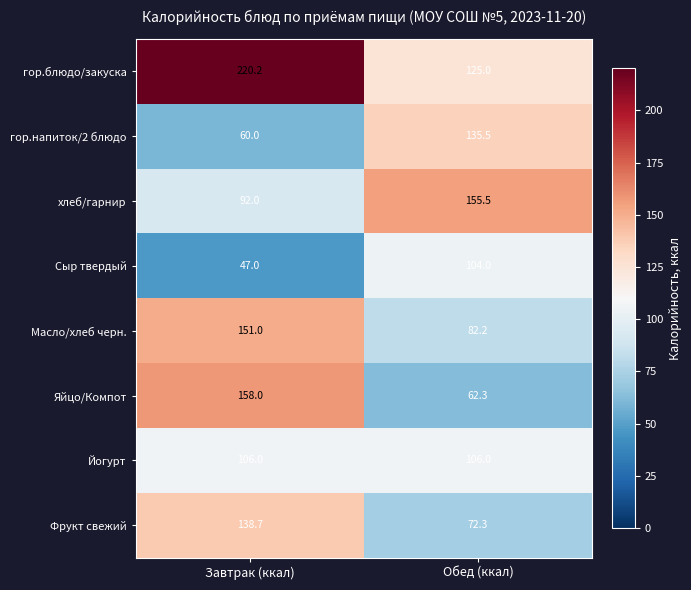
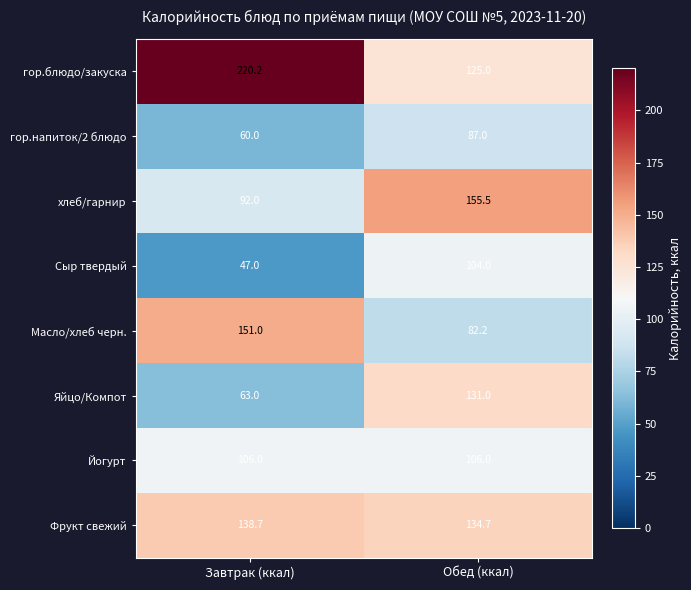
гор.напиток/2 блюдо, Обед (ккал): 135.5 -> 87.0
Яйцо/Компот, Завтрак (ккал): 158.0 -> 63.0
Яйцо/Компот, Обед (ккал): 62.3 -> 131.0
Фрукт свежий, Обед (ккал): 72.3 -> 134.7
